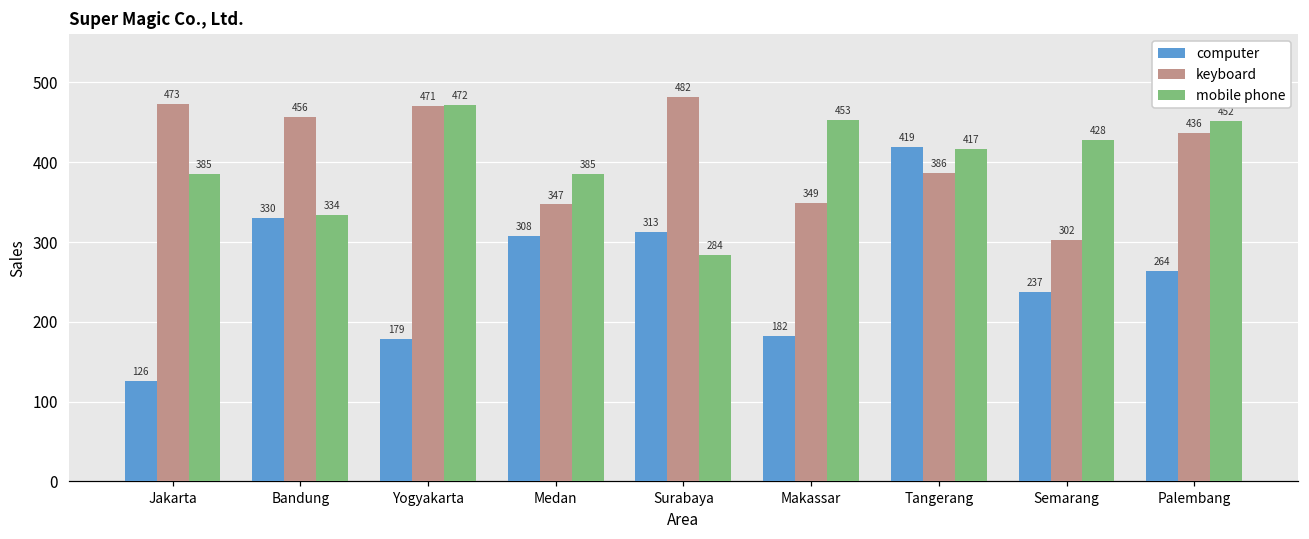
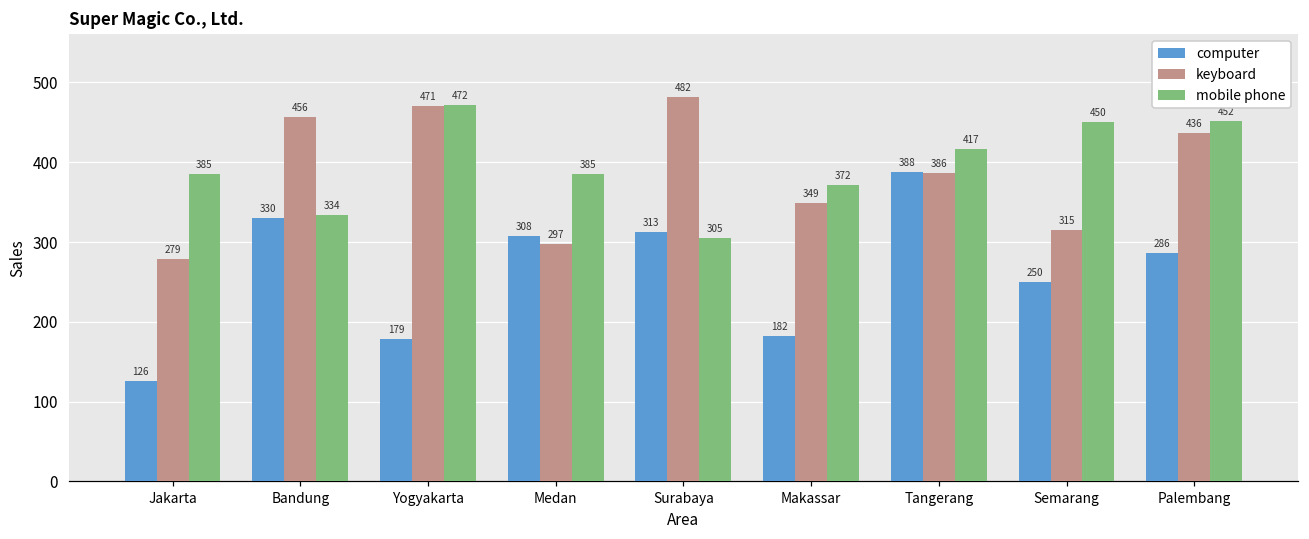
keyboard, Jakarta: 473 -> 279
keyboard, Medan: 347 -> 297
mobile phone, Surabaya: 284 -> 305
mobile phone, Makassar: 453 -> 372
computer, Tangerang: 419 -> 388
computer, Semarang: 237 -> 250
keyboard, Semarang: 302 -> 315
mobile phone, Semarang: 428 -> 450
computer, Palembang: 264 -> 286
